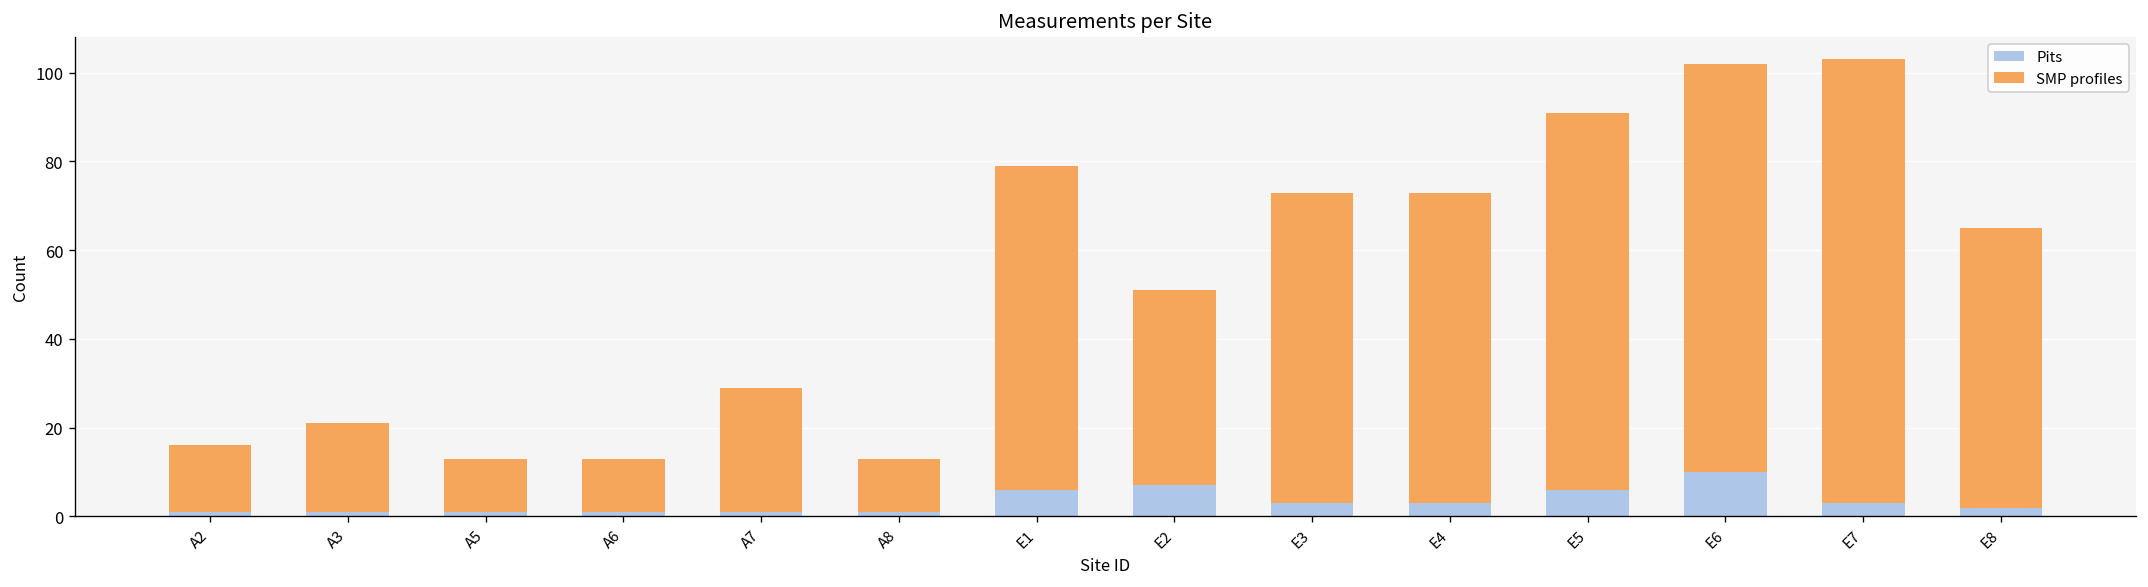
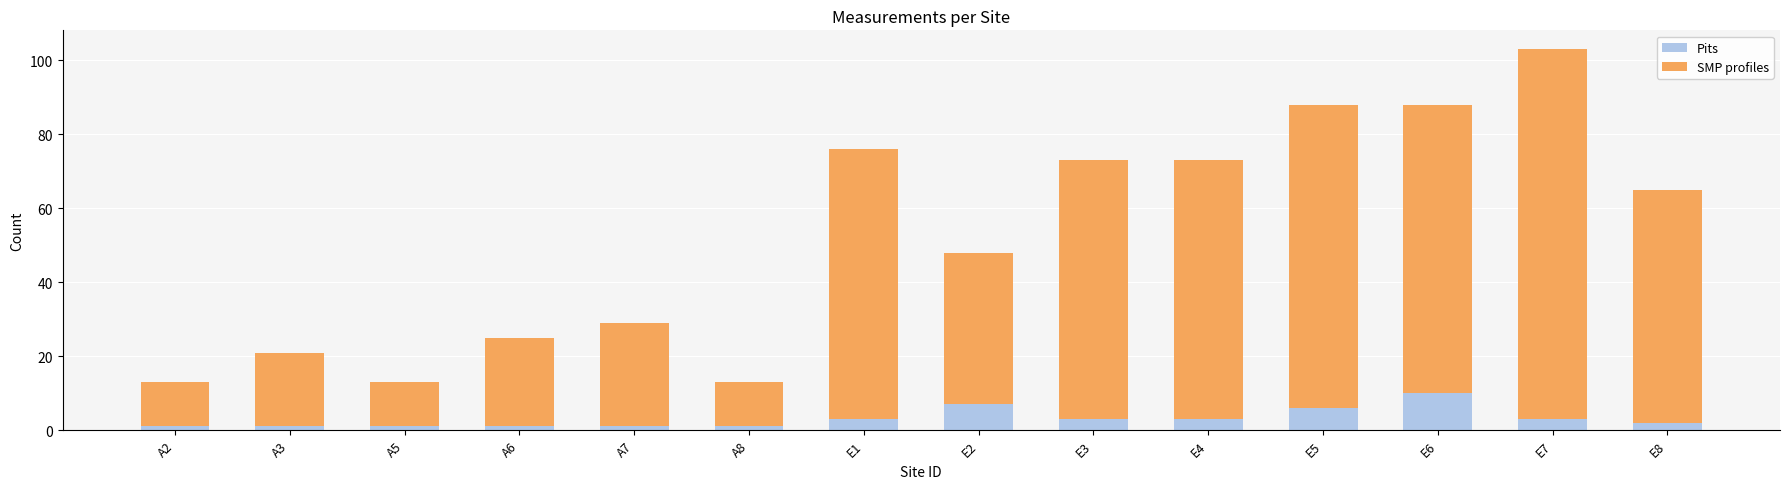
SMP profiles, A2: 15 -> 12
SMP profiles, A6: 12 -> 24
Pits, E1: 6 -> 3
SMP profiles, E2: 44 -> 41
SMP profiles, E5: 85 -> 82
SMP profiles, E6: 92 -> 78
